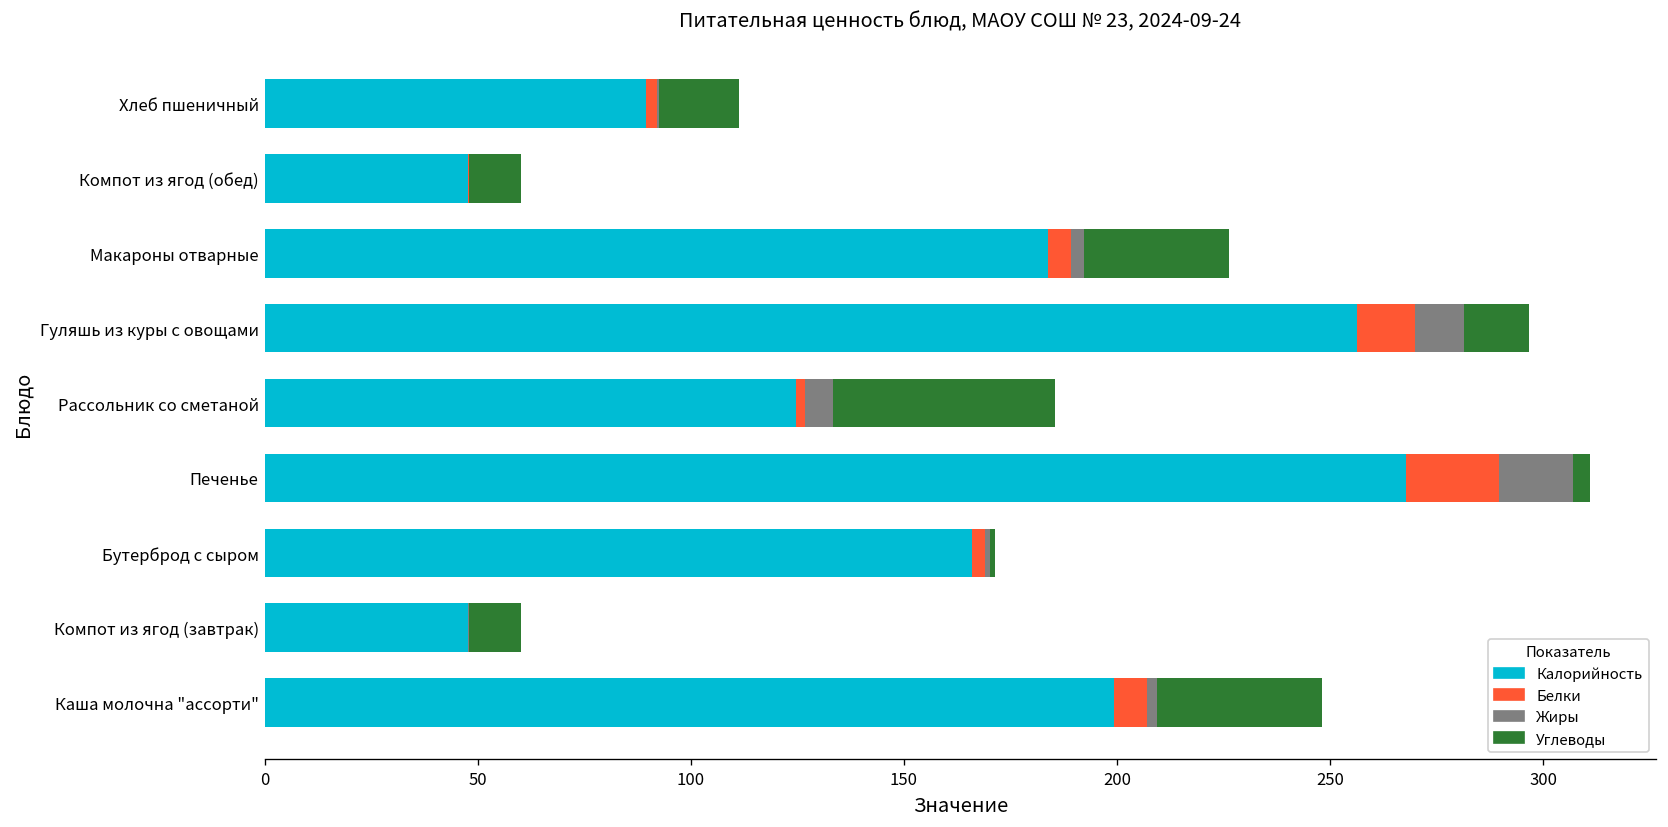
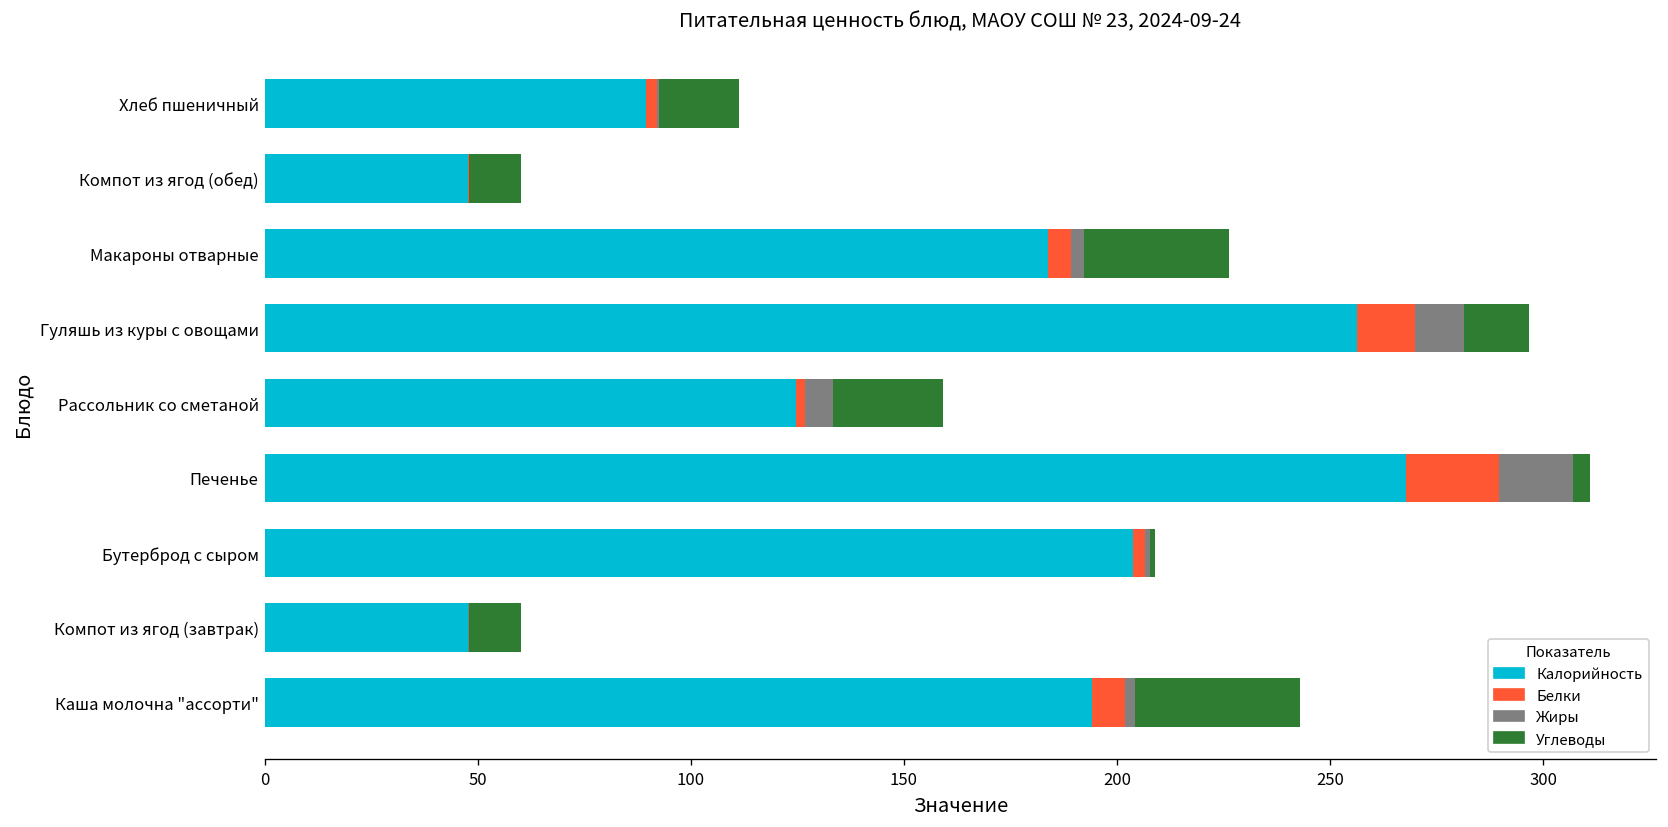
Углеводы, Рассольник со сметаной: 52 -> 26
Калорийность, Бутерброд с сыром: 166 -> 204
Калорийность, Каша молочна "ассорти": 199 -> 194
